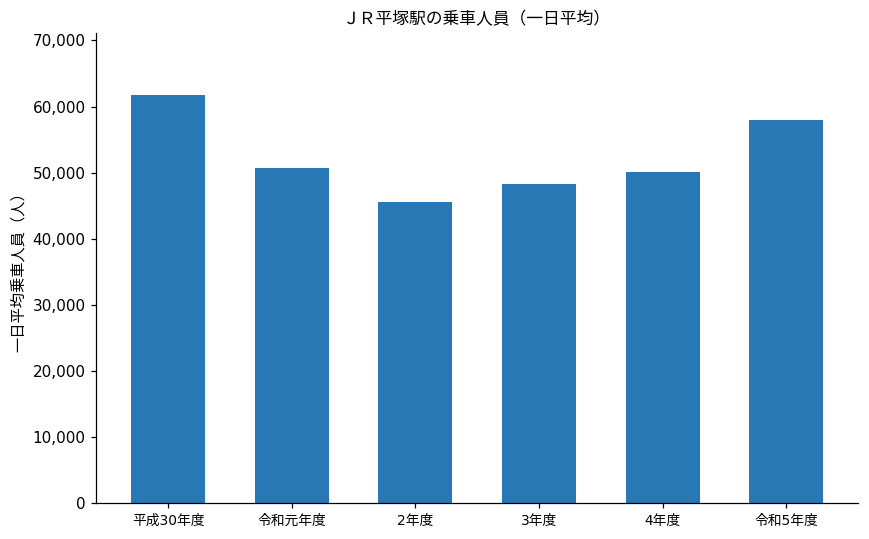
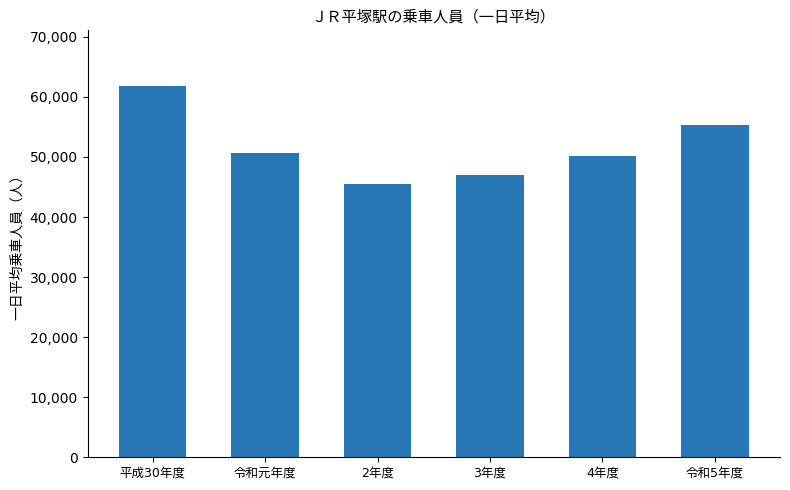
3年度: 48,000 -> 47,000
令和5年度: 58,000 -> 55,000
